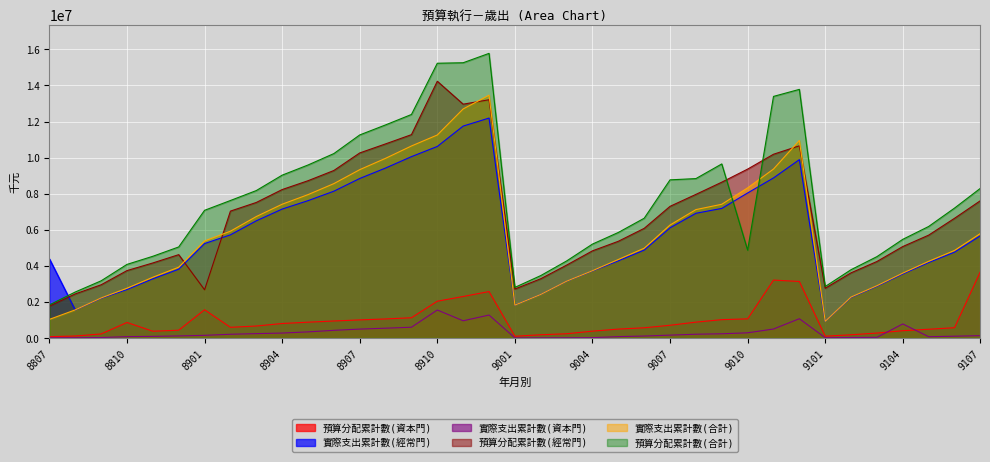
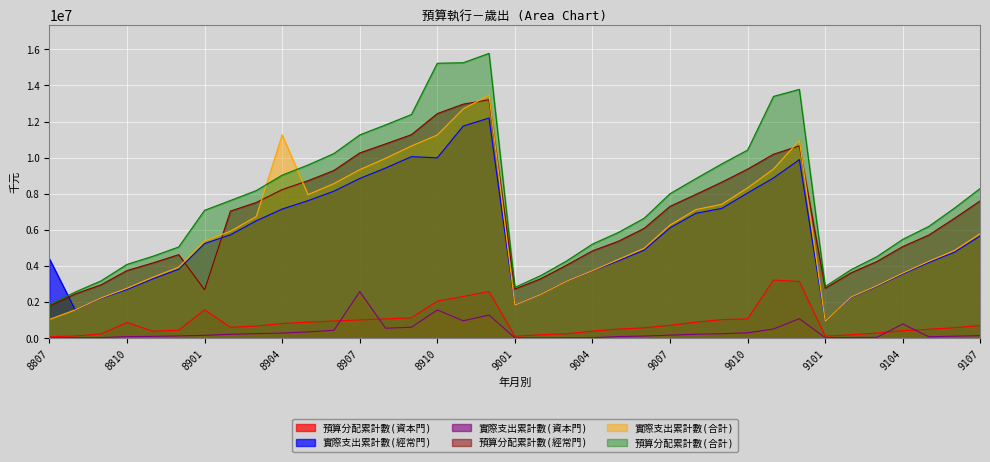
實際支出累計數(合計), 8904: 7400000 -> 11300000
實際支出累計數(資本門), 8907: 500000 -> 2600000
實際支出累計數(經常門), 8910: 10600000 -> 10000000
預算分配累計數(經常門), 8910: 14200000 -> 12400000
預算分配累計數(合計), 9007: 8800000 -> 8000000
預算分配累計數(合計), 9010: 4900000 -> 10400000
預算分配累計數(資本門), 9107: 3700000 -> 700000
